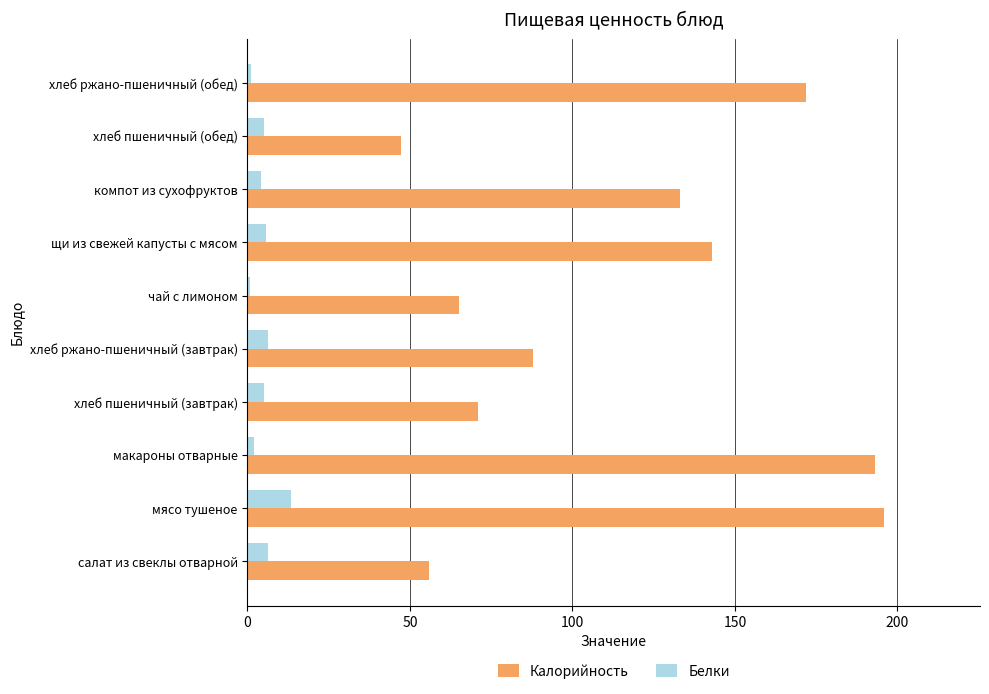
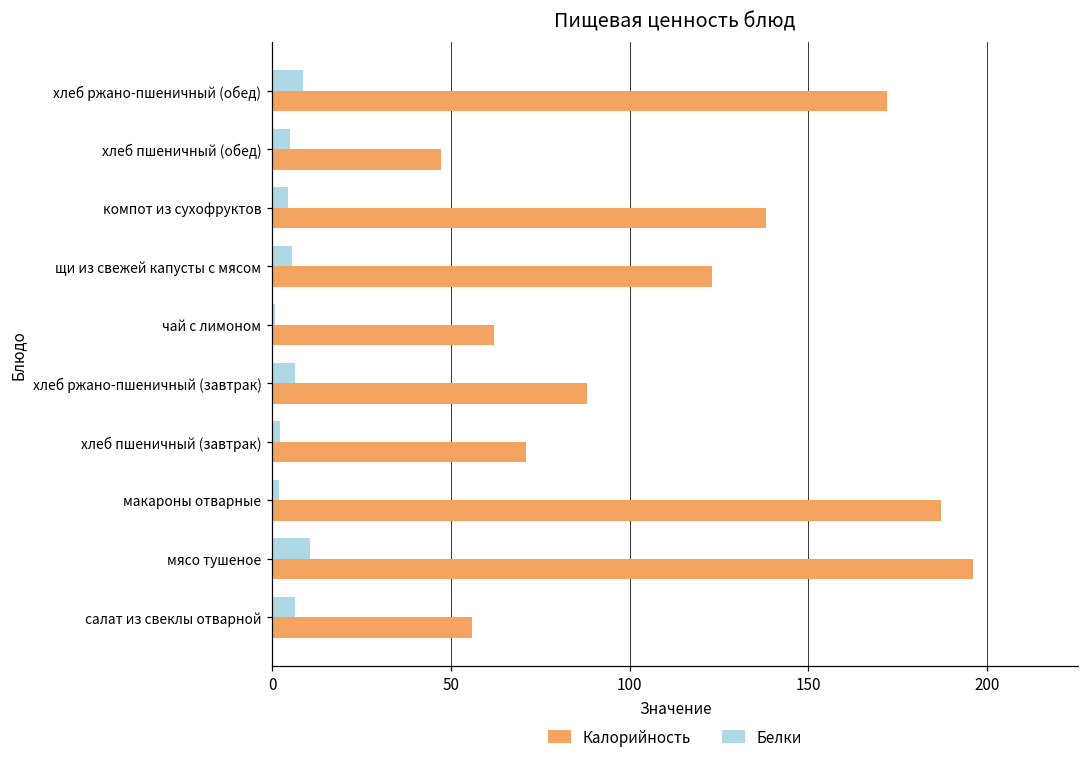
Белки, хлеб ржано-пшеничный (обед): 1 -> 9
Калорийность, компот из сухофруктов: 133 -> 138
Калорийность, щи из свежей капусты с мясом: 143 -> 123
Калорийность, чай с лимоном: 65 -> 62
Белки, хлеб пшеничный (завтрак): 5 -> 2
Калорийность, макароны отварные: 193 -> 187
Белки, мясо тушеное: 14 -> 11
